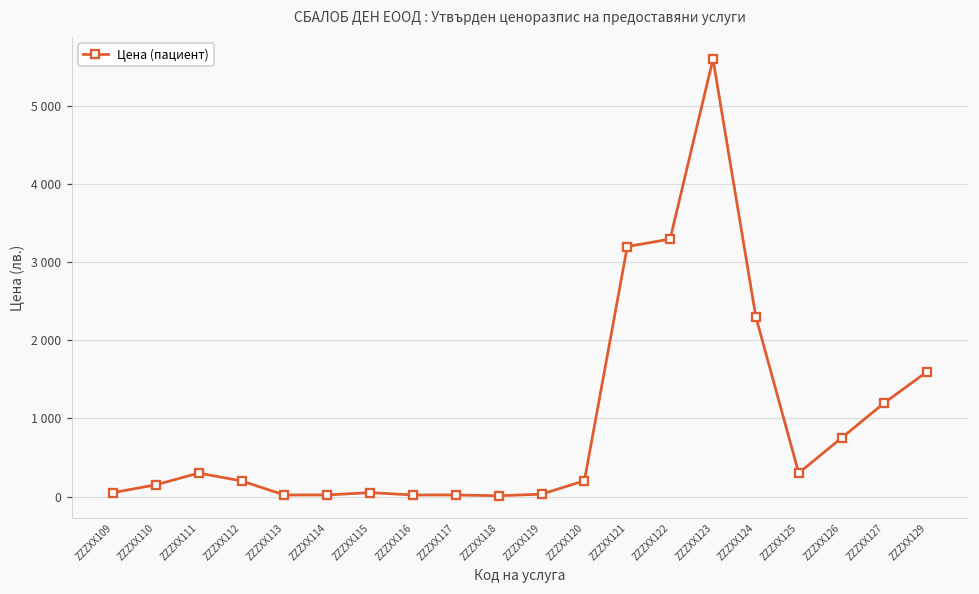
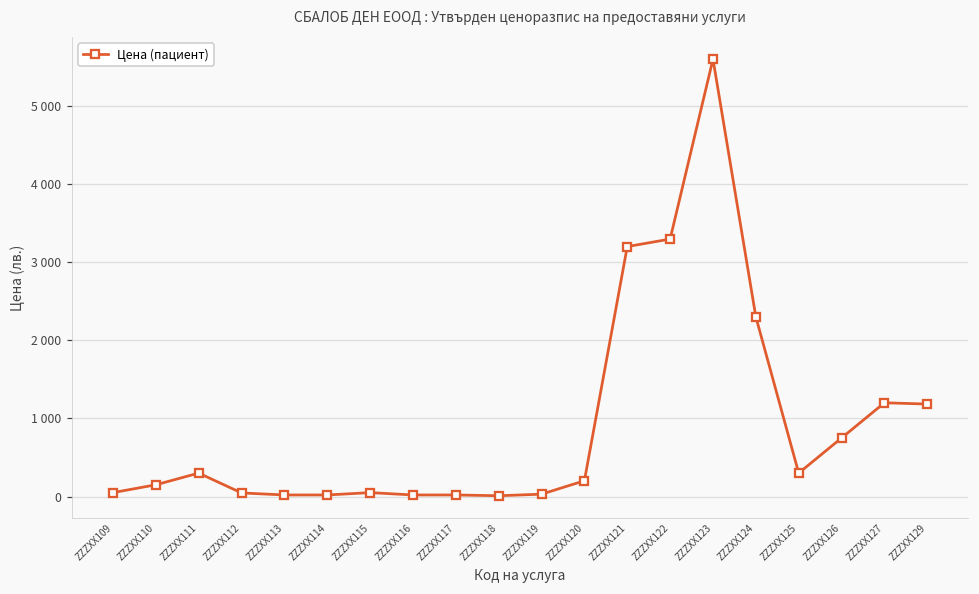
ZZZXX112: 200 -> 0
ZZZXX129: 1600 -> 1200
